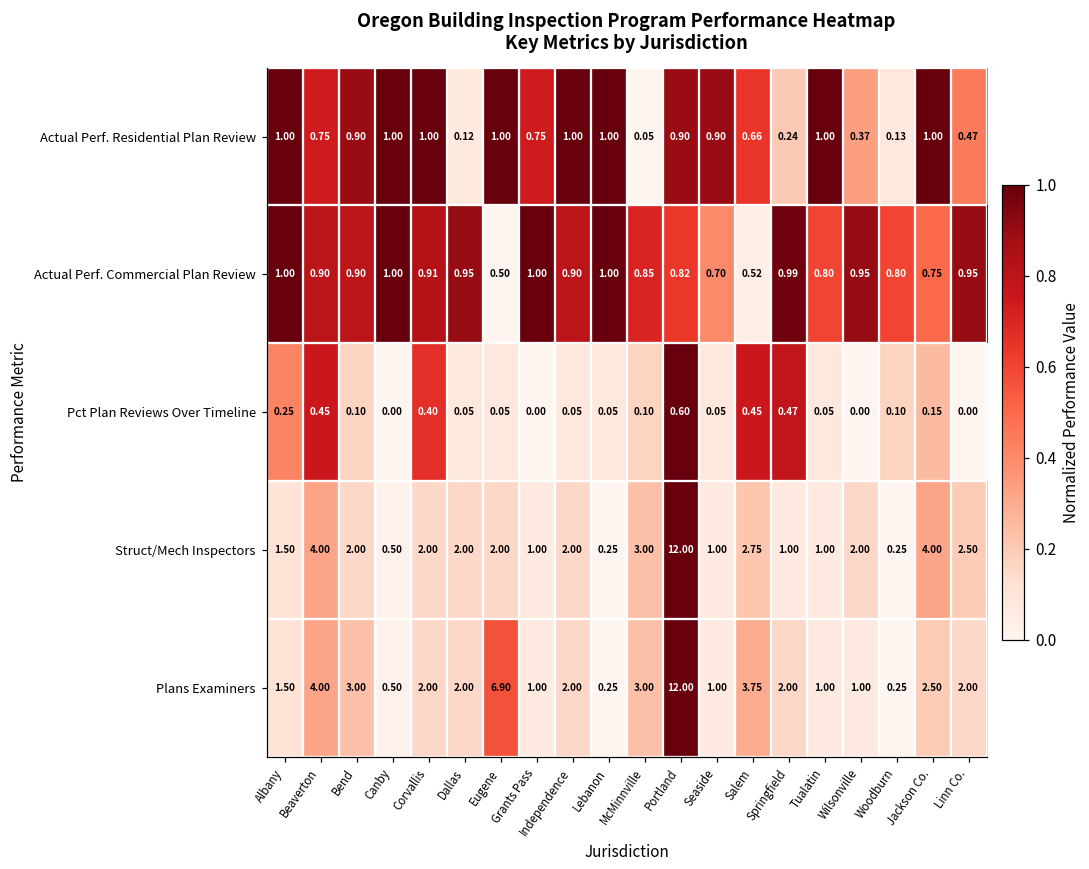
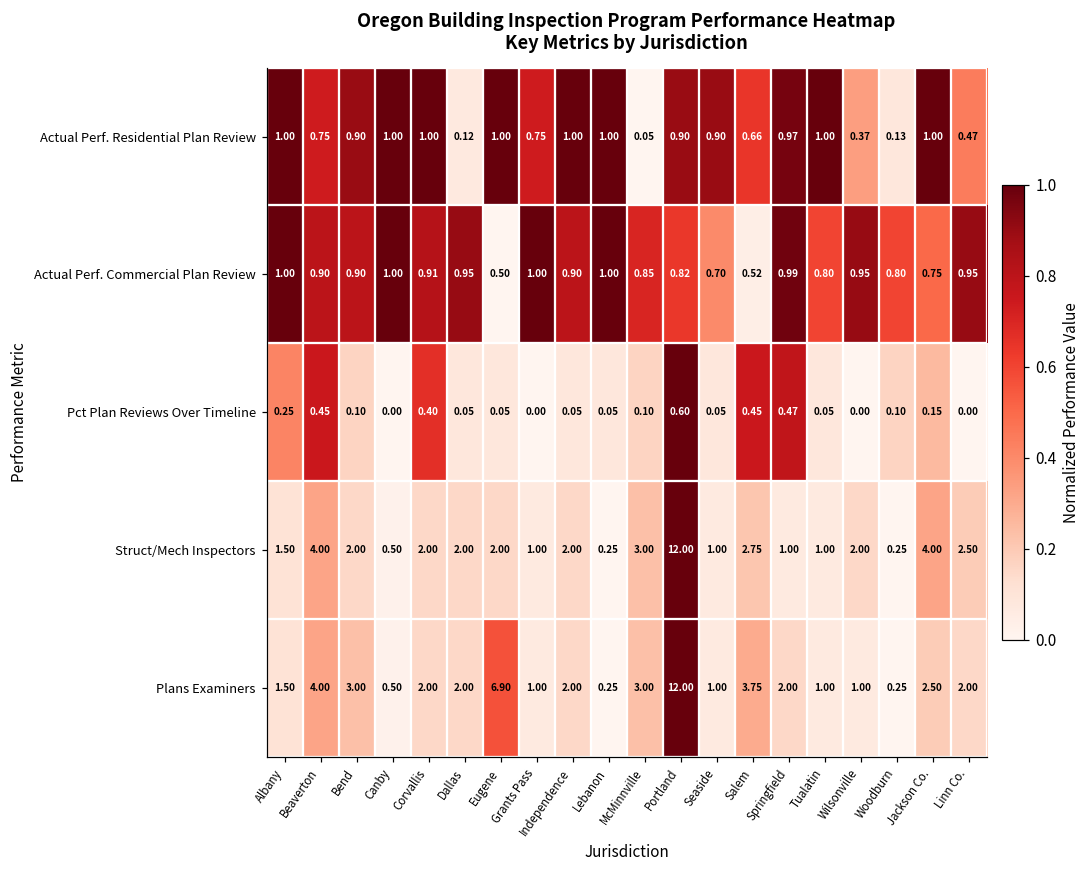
Actual Perf. Residential Plan Review, Springfield: 0.24 -> 0.97
